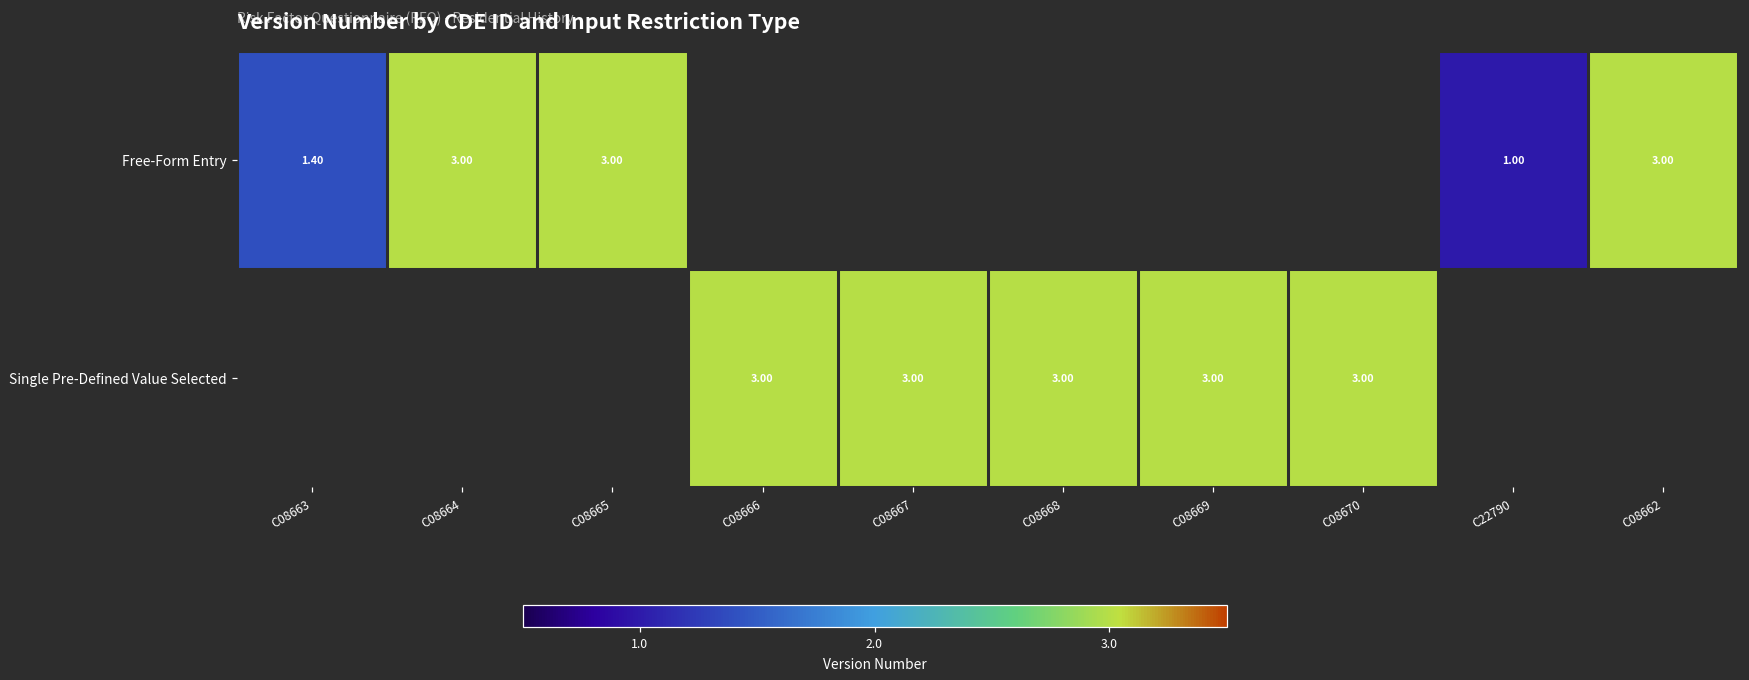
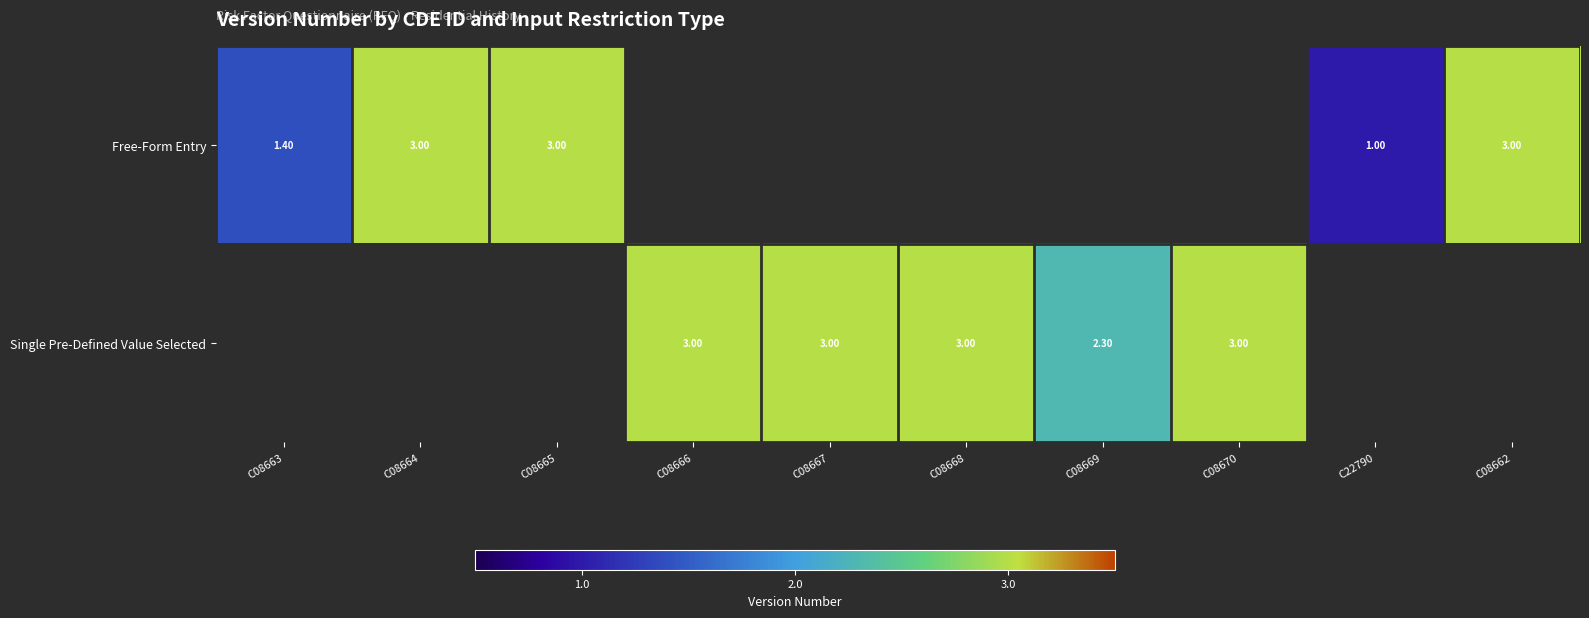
Single Pre-Defined Value Selected, C08669: 3.00 -> 2.30
